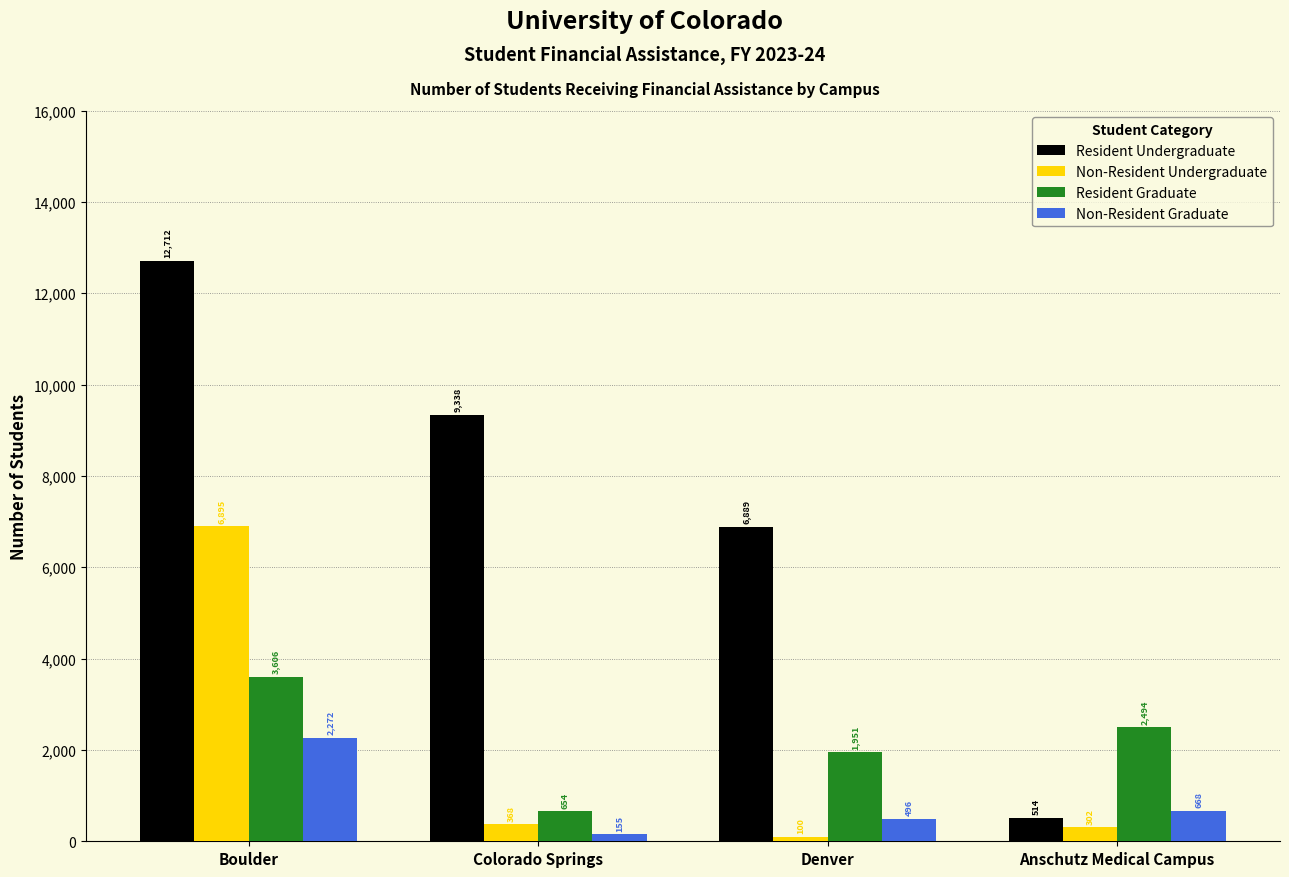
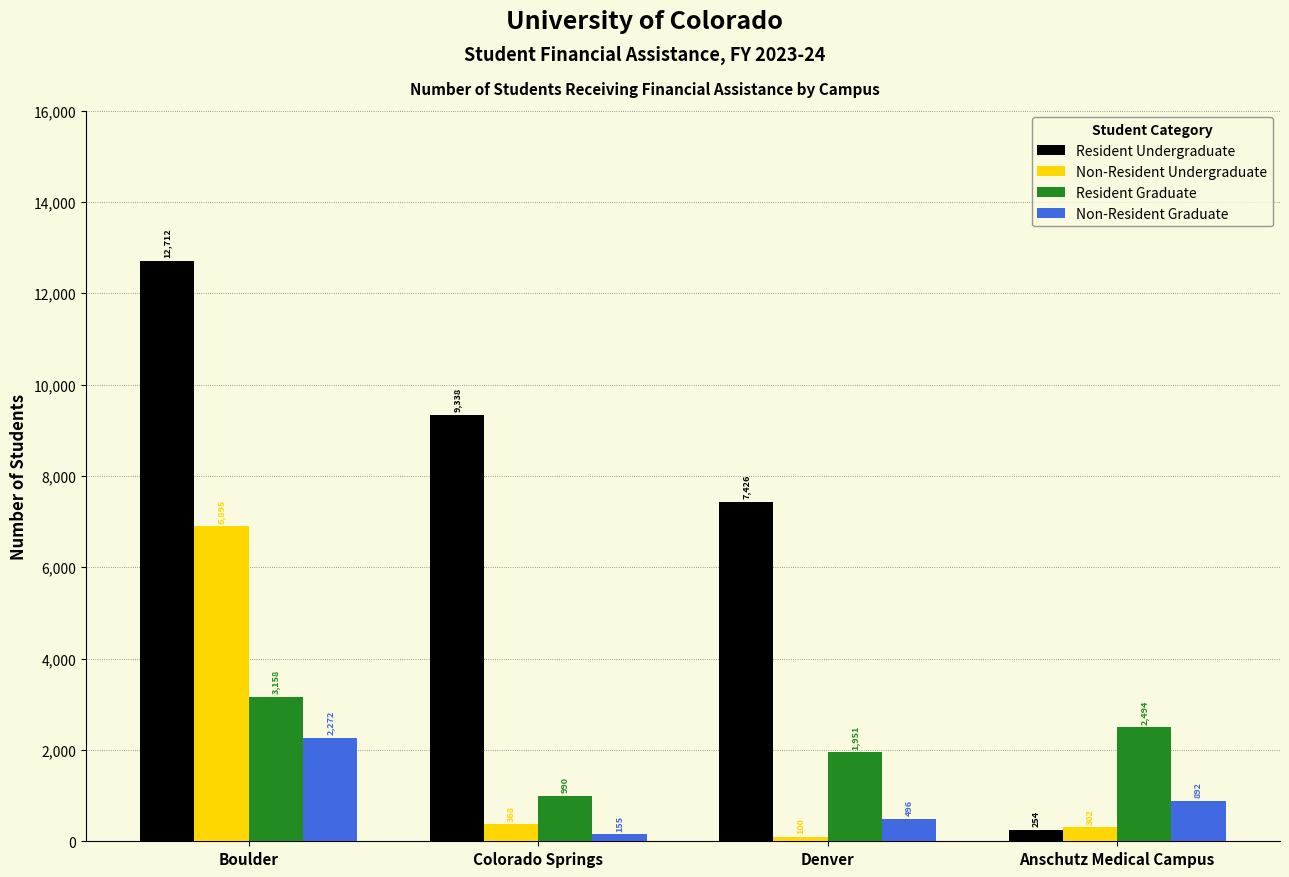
Resident Graduate, Boulder: 3,606 -> 3,158
Resident Graduate, Colorado Springs: 654 -> 990
Resident Undergraduate, Denver: 6,889 -> 7,426
Resident Undergraduate, Anschutz Medical Campus: 514 -> 254
Non-Resident Graduate, Anschutz Medical Campus: 668 -> 892
